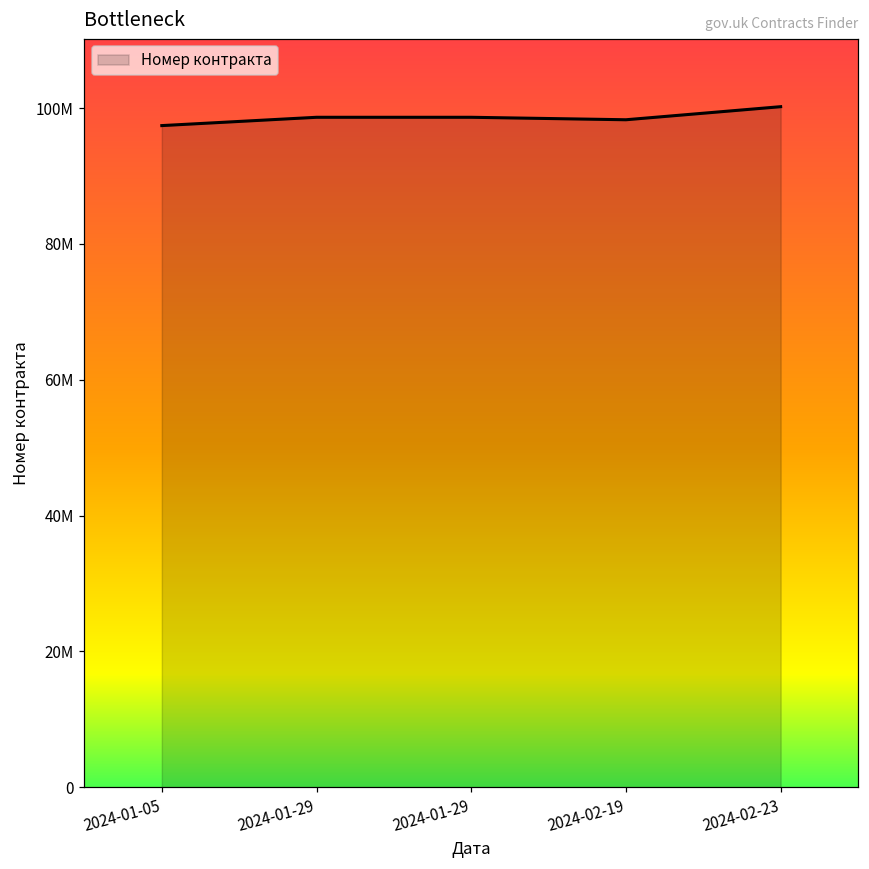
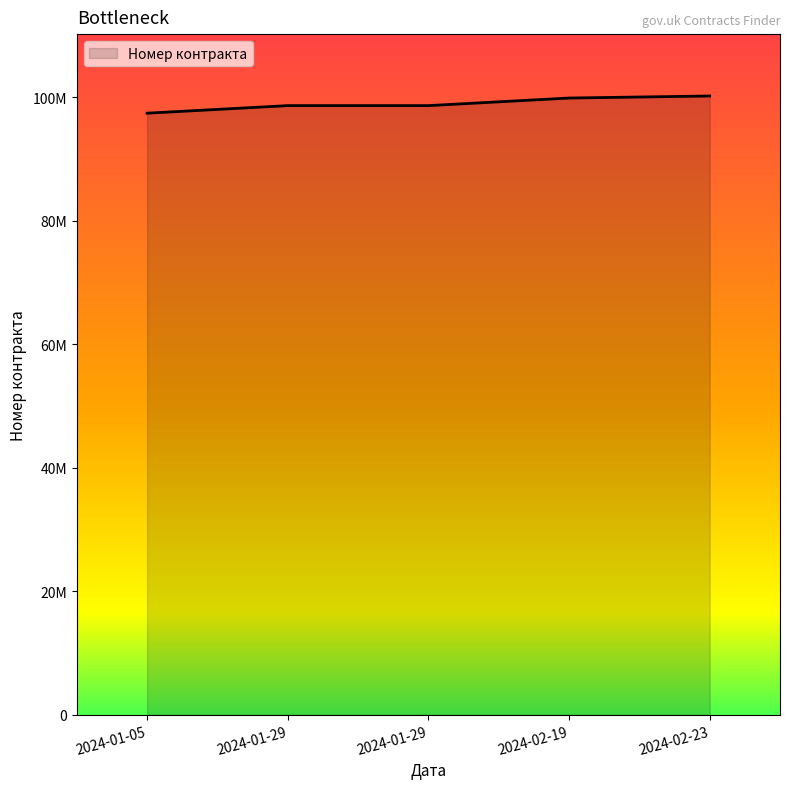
2024-02-19: 98000000 -> 100000000
